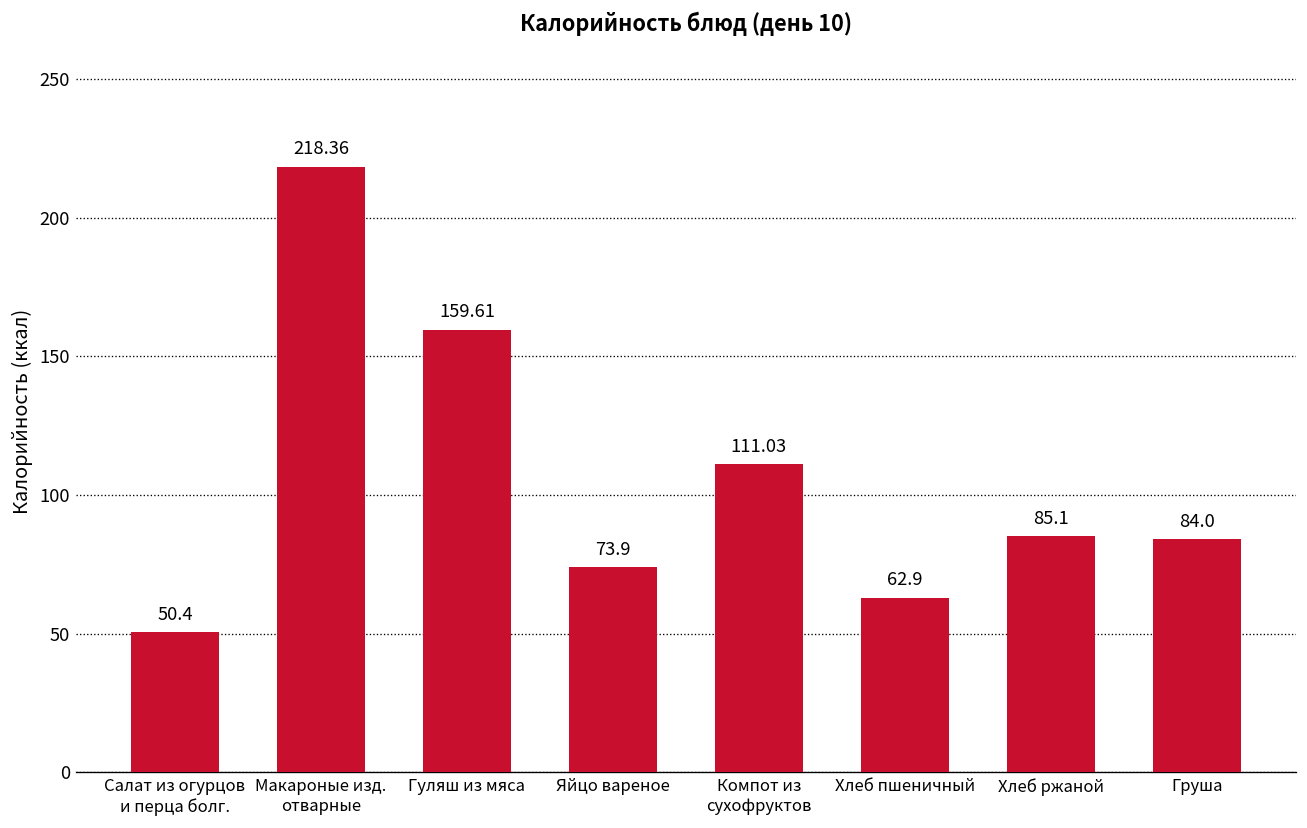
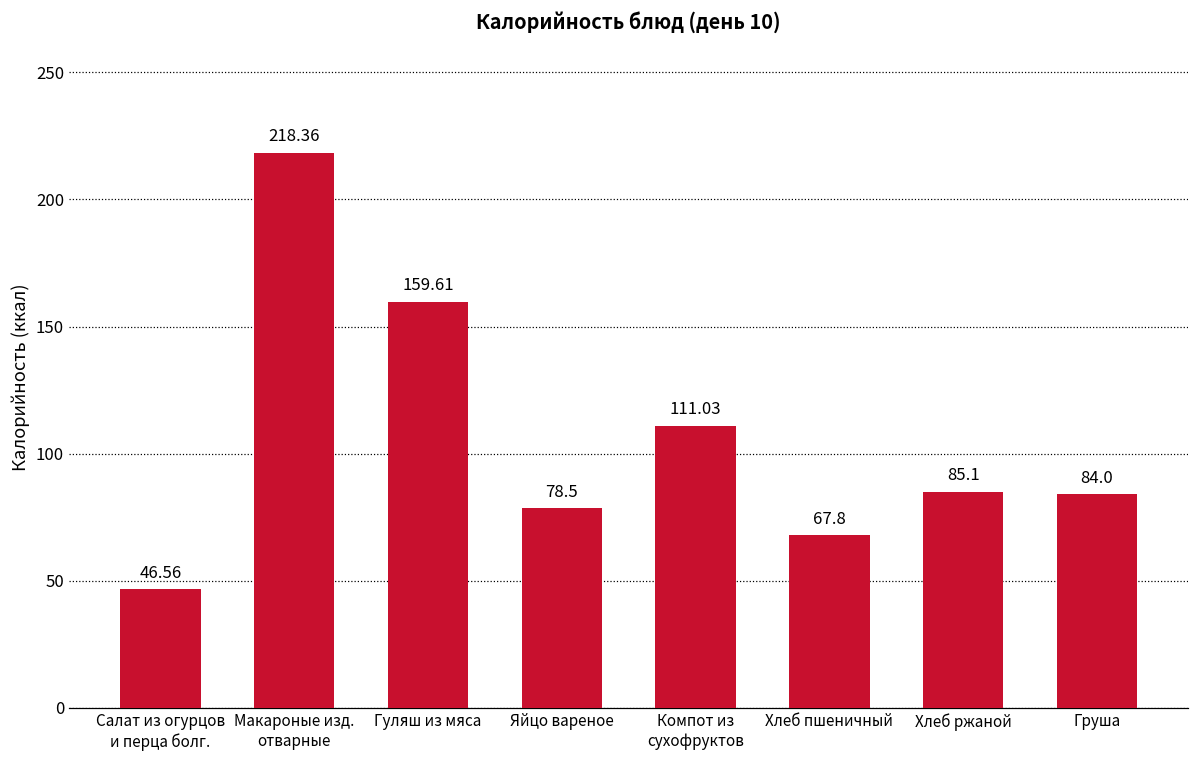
Салат из огурцов и перца болг.: 50.4 -> 46.56
Яйцо вареное: 73.9 -> 78.5
Хлеб пшеничный: 62.9 -> 67.8
